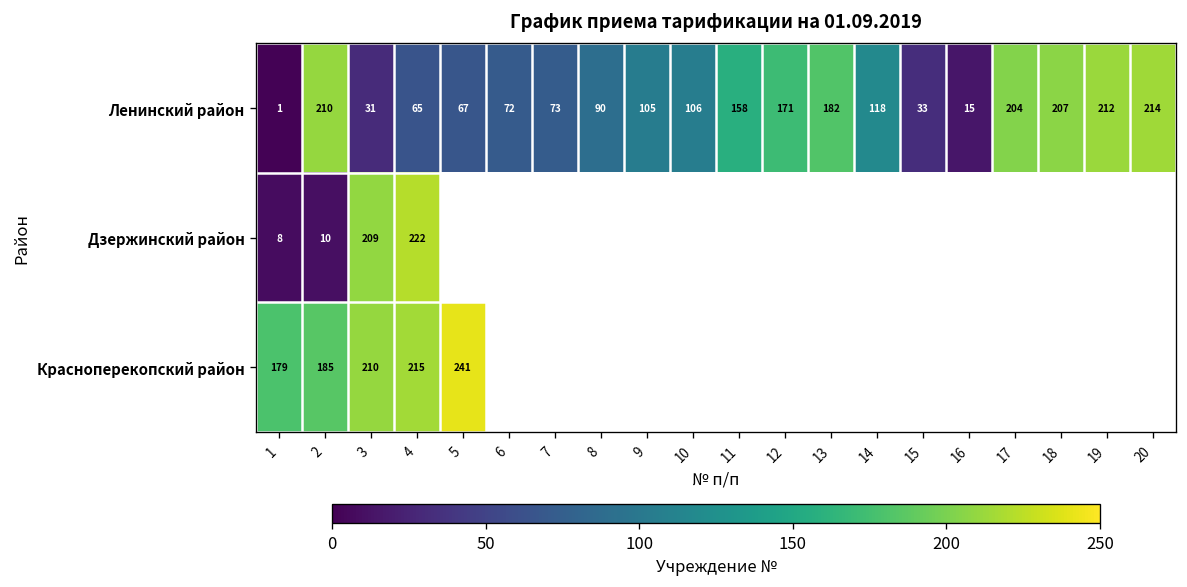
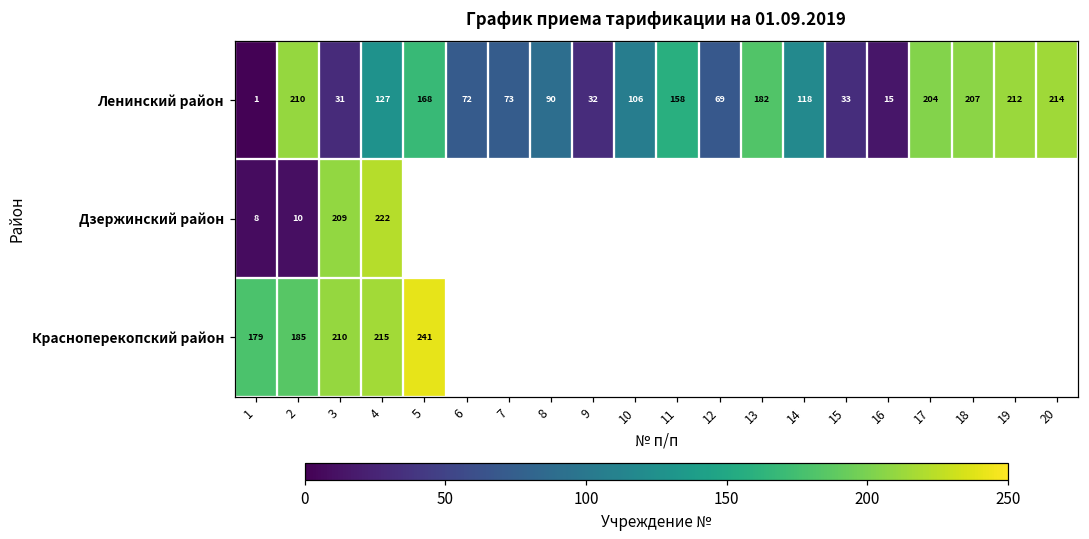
Ленинский район, 4: 65 -> 127
Ленинский район, 5: 67 -> 168
Ленинский район, 9: 105 -> 32
Ленинский район, 12: 171 -> 69
